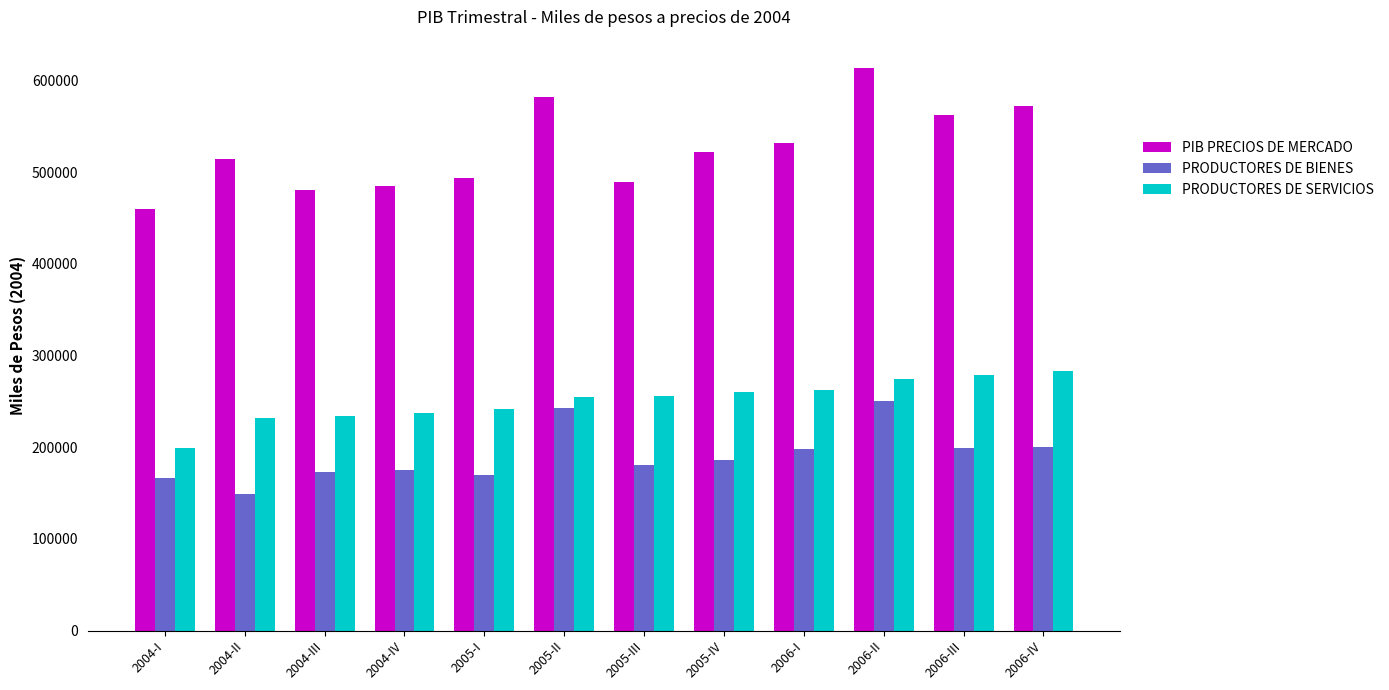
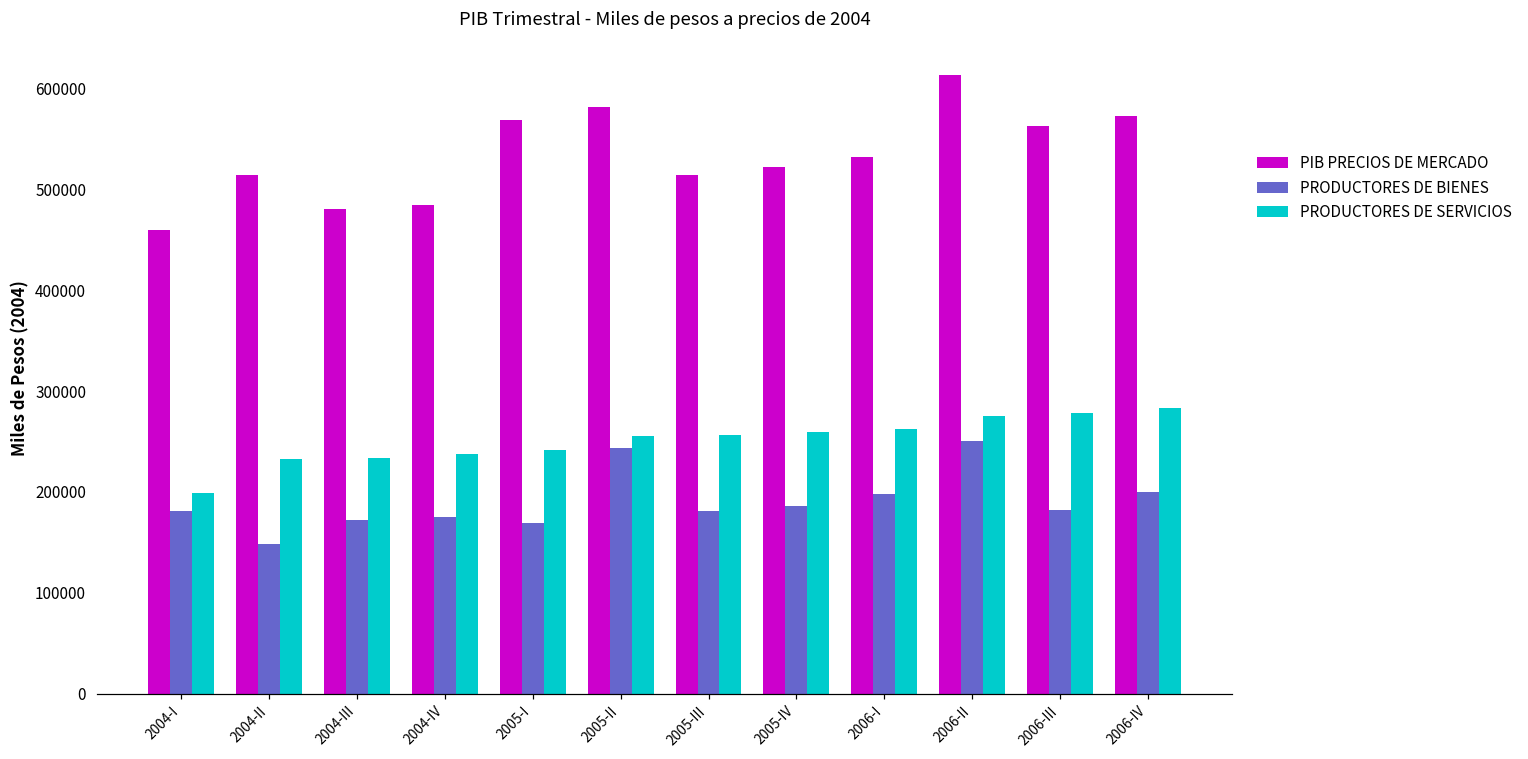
PRODUCTORES DE BIENES, 2004-I: 170000 -> 180000
PIB PRECIOS DE MERCADO, 2005-I: 490000 -> 570000
PIB PRECIOS DE MERCADO, 2005-III: 490000 -> 510000
PRODUCTORES DE BIENES, 2006-III: 200000 -> 180000
